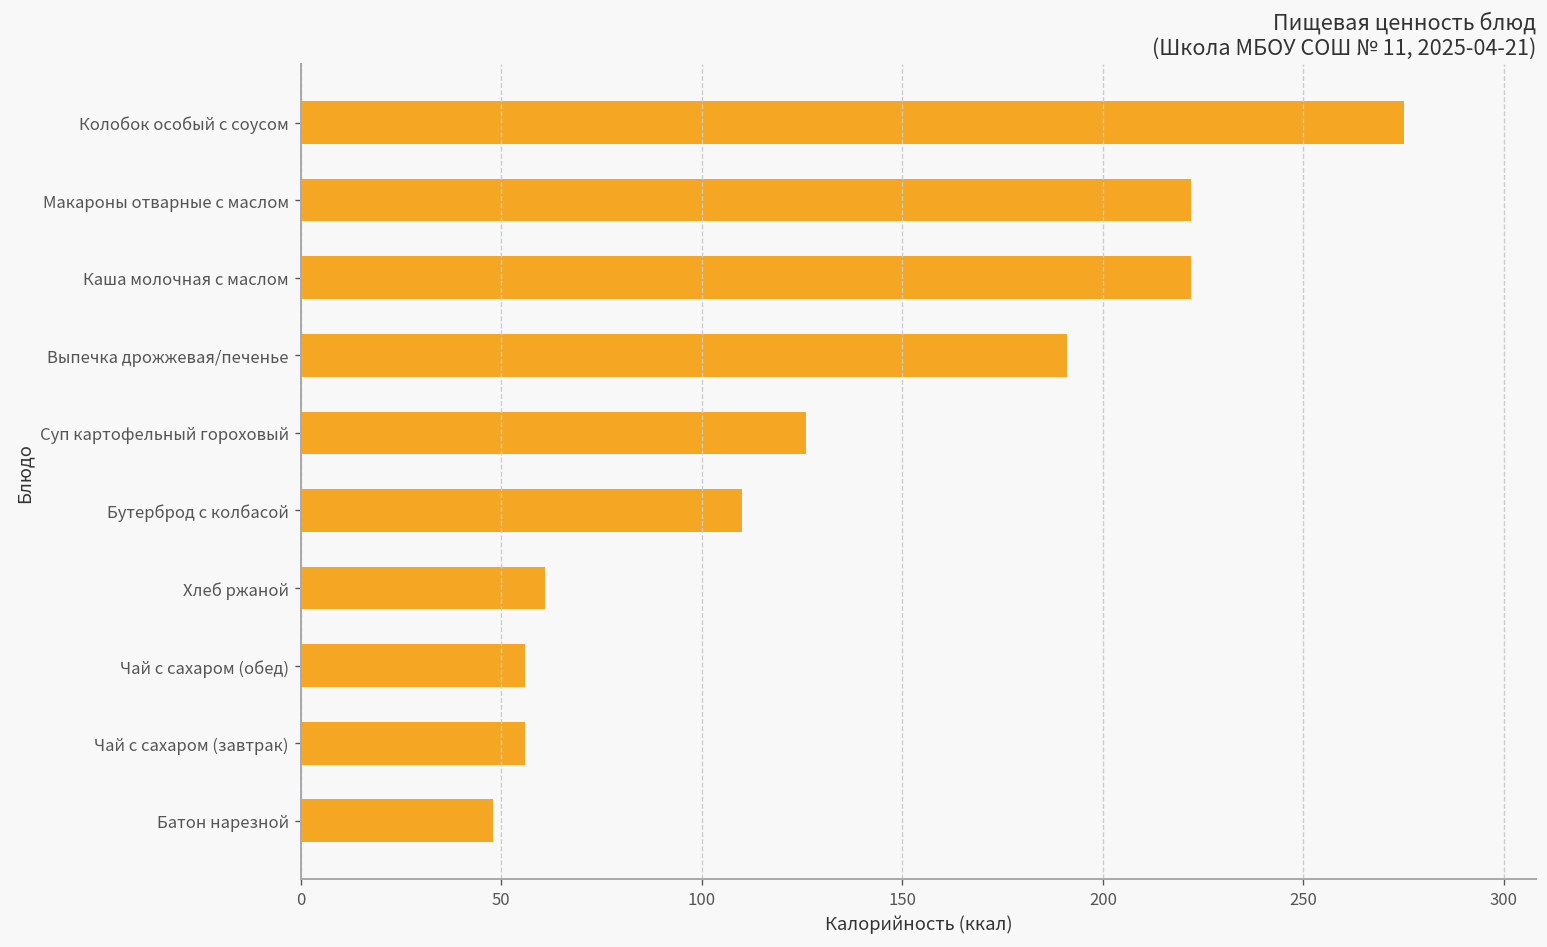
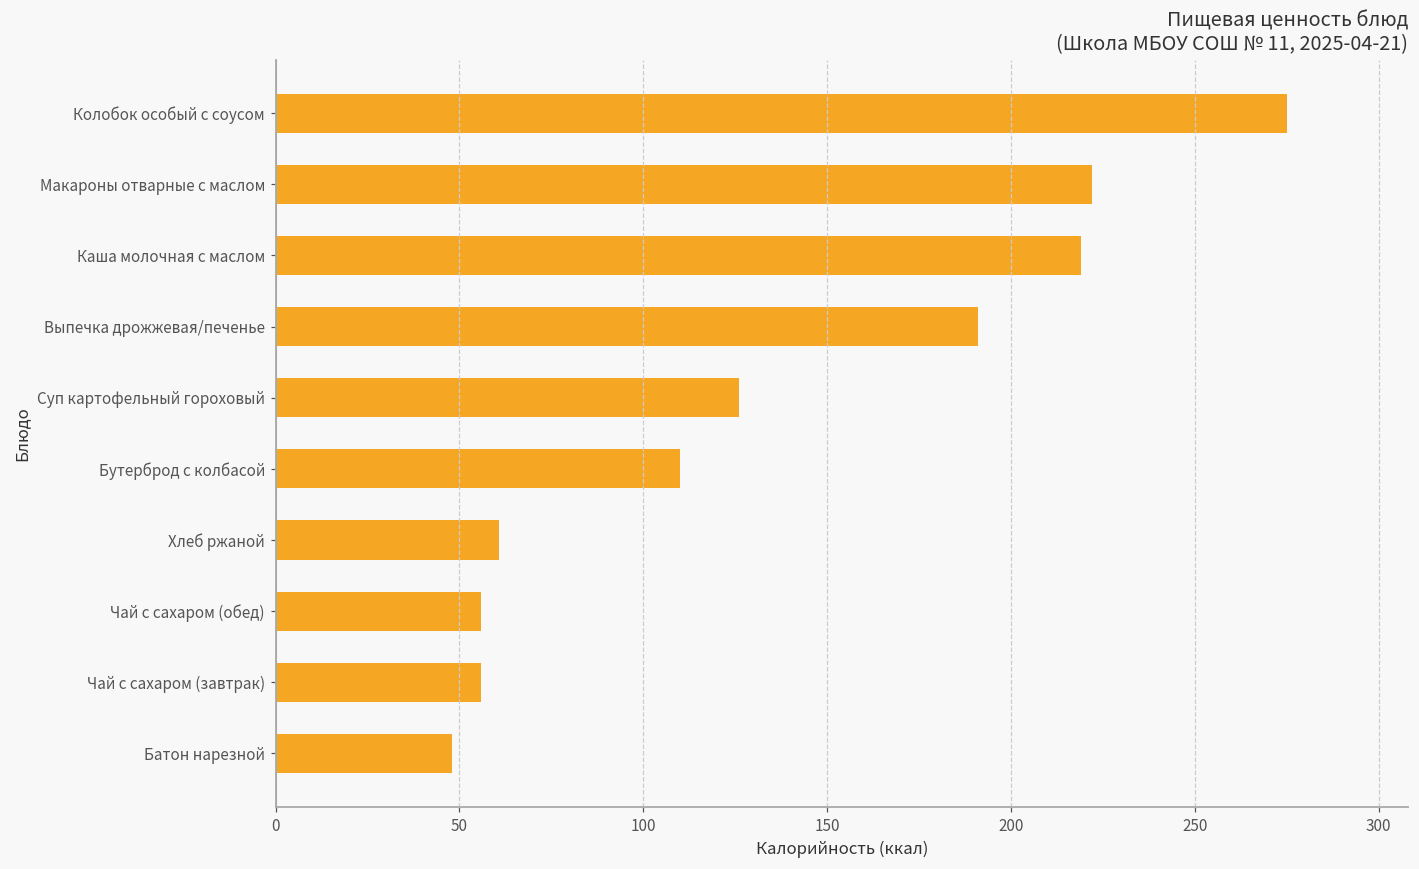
Каша молочная с маслом: 222 -> 219
